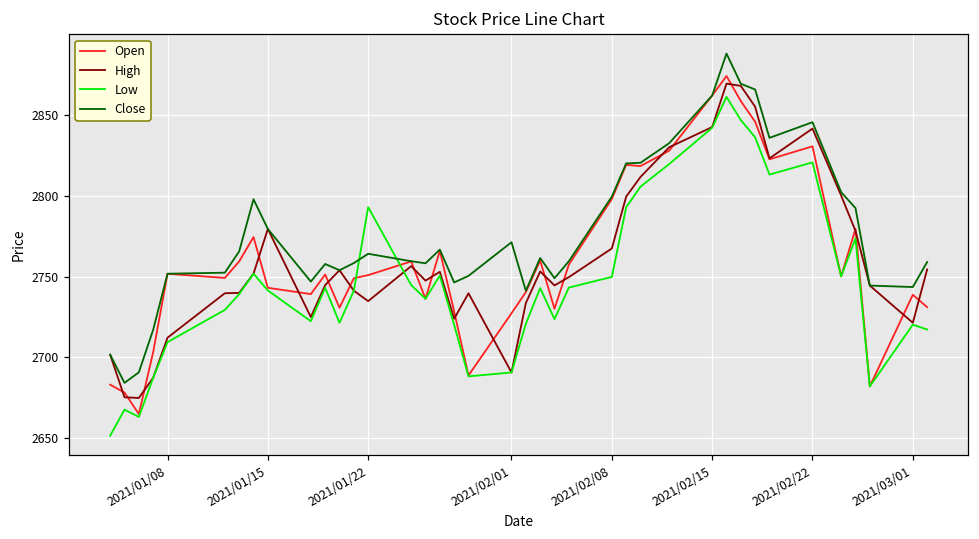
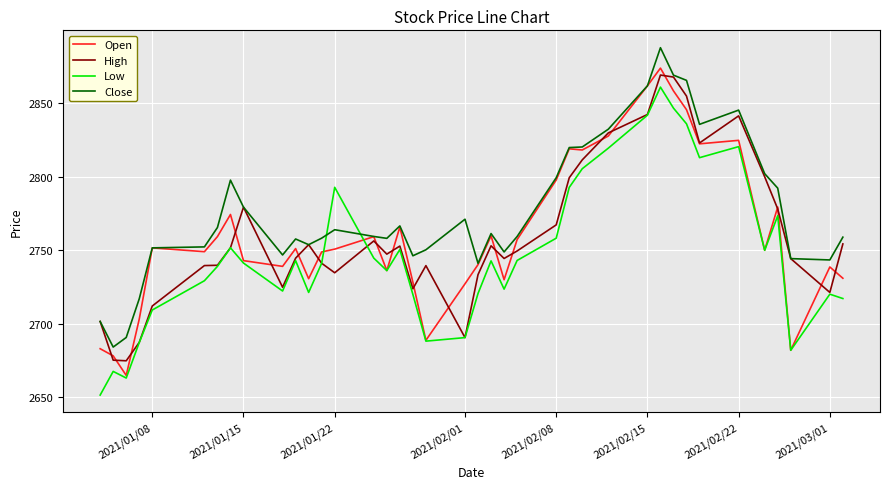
Low, 2021/02/08: 2750 -> 2758
Open, 2021/02/22: 2831 -> 2825
